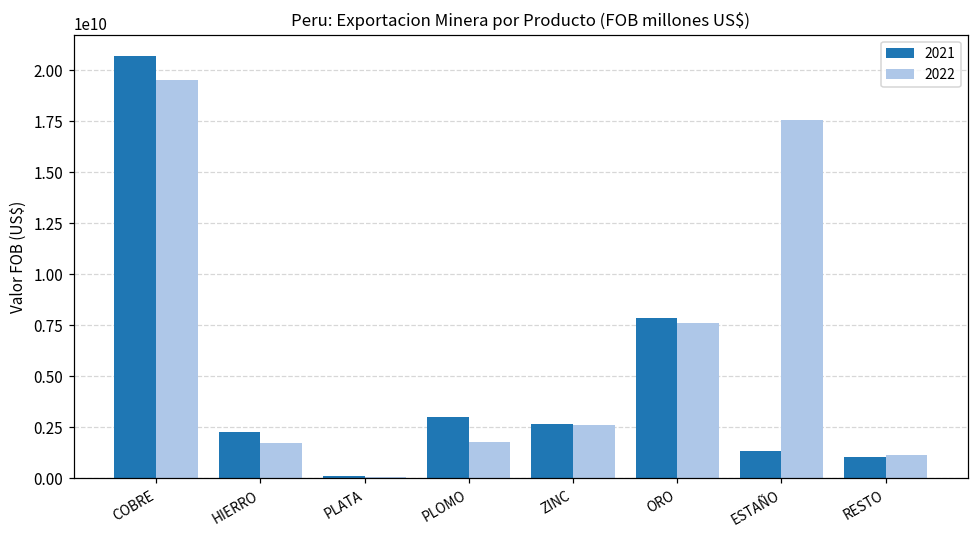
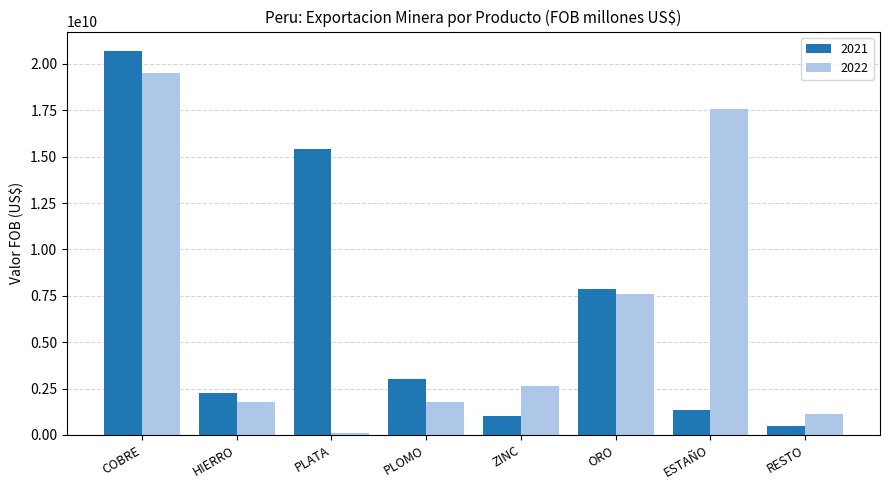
2021, PLATA: 100000000 -> 15400000000
2021, ZINC: 2700000000 -> 1000000000
2021, RESTO: 1100000000 -> 500000000
